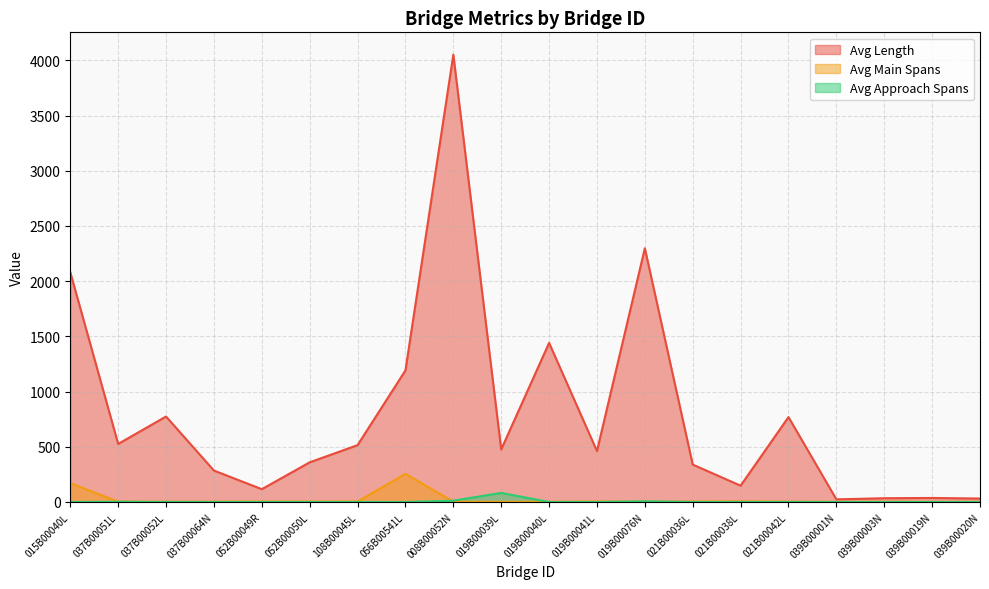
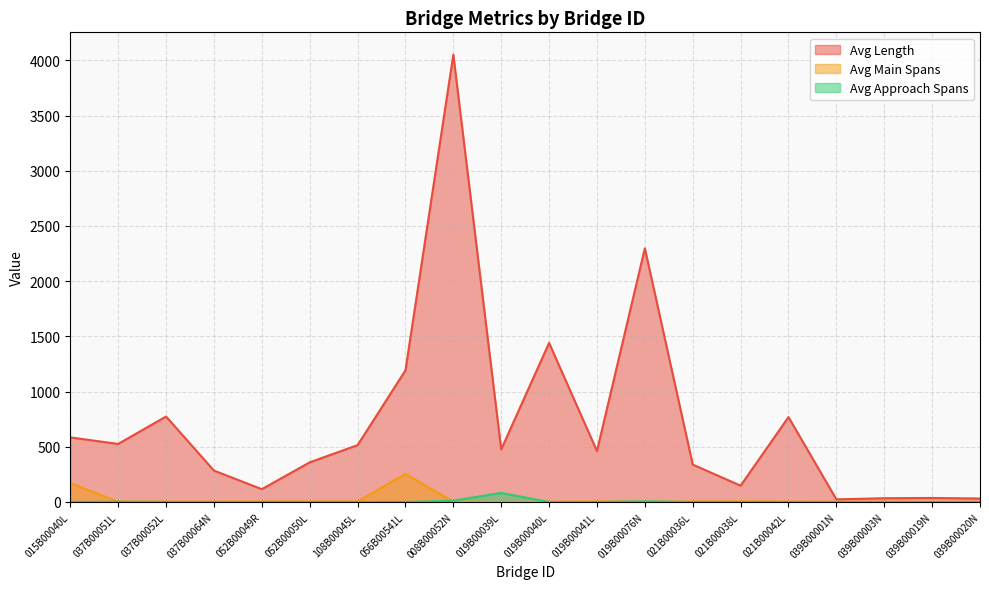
Avg Length, 015B00040L: 2080 -> 590
